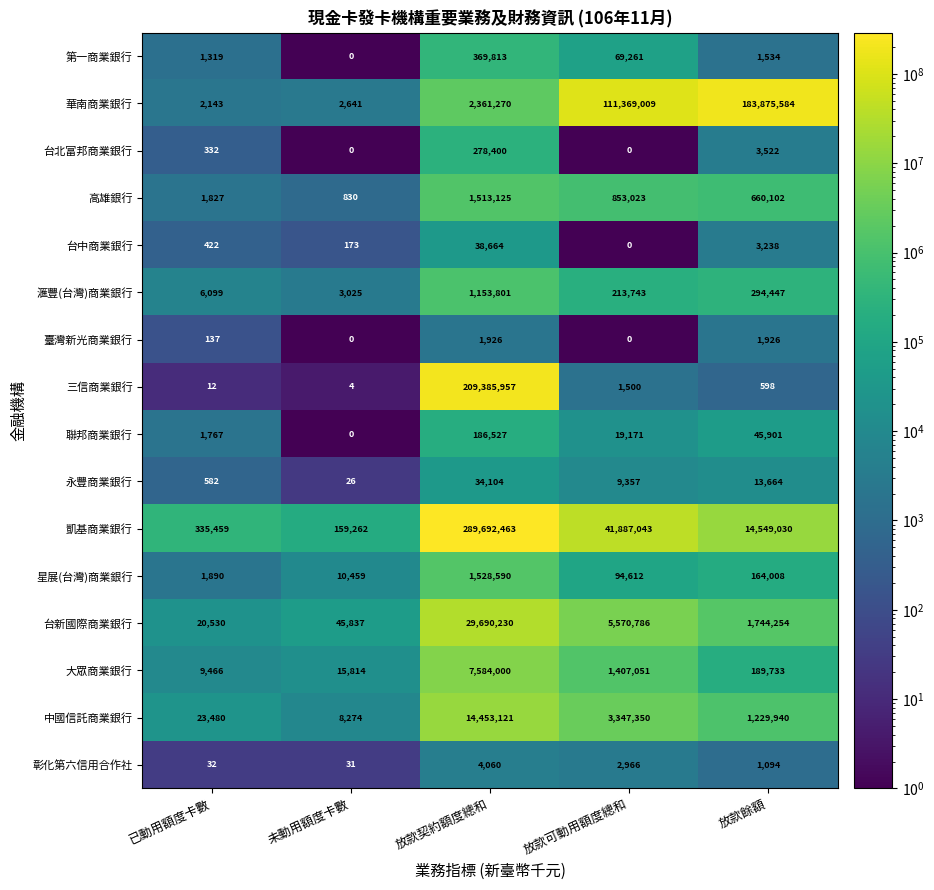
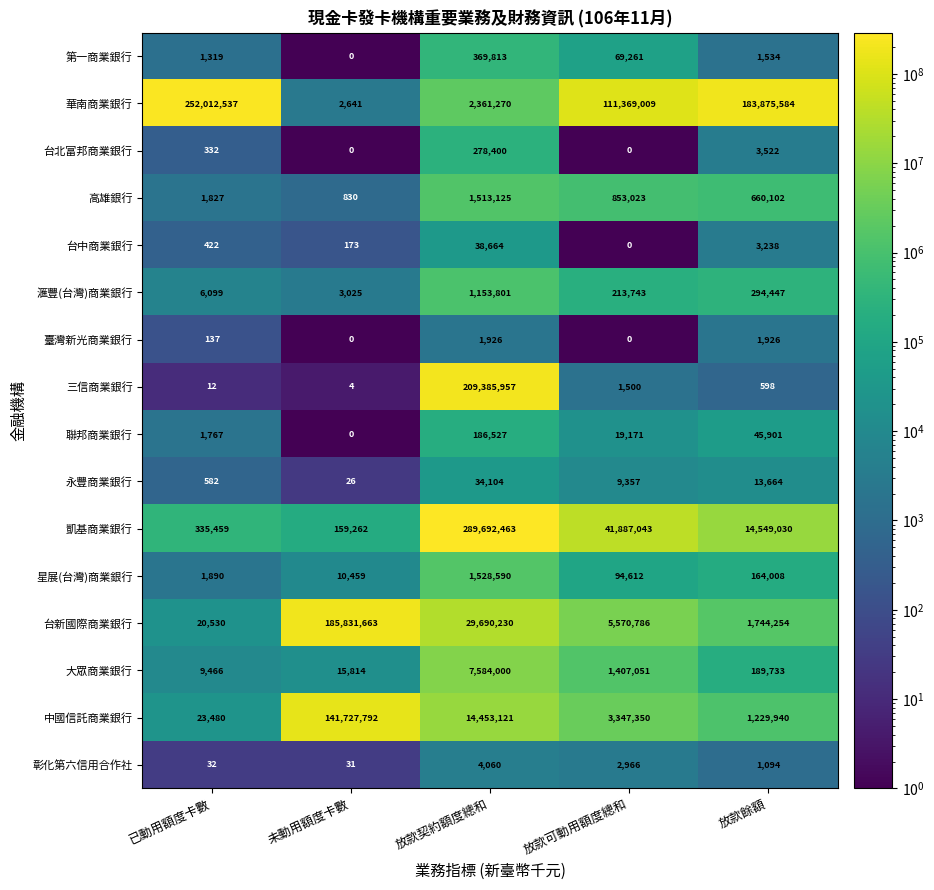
華南商業銀行, 已動用額度卡數: 2,143 -> 252,012,537
台新國際商業銀行, 未動用額度卡數: 45,837 -> 185,831,663
中國信託商業銀行, 未動用額度卡數: 8,274 -> 141,727,792
